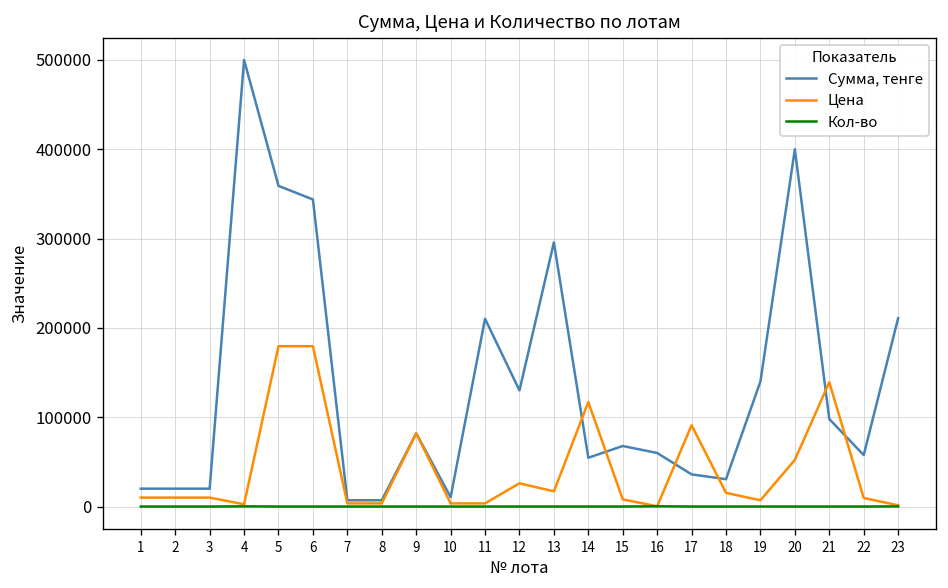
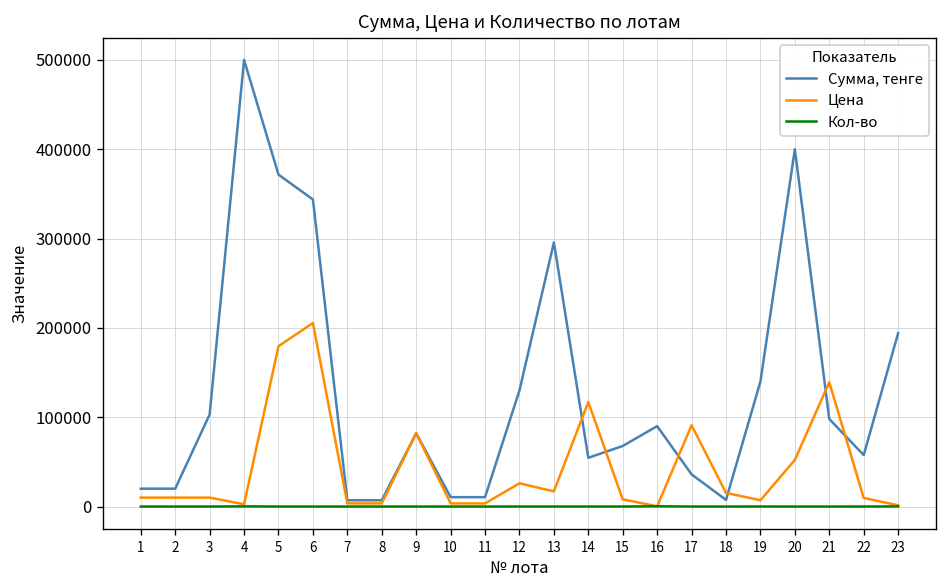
Сумма, тенге, 3: 20000 -> 100000
Сумма, тенге, 5: 360000 -> 370000
Цена, 6: 180000 -> 210000
Сумма, тенге, 11: 210000 -> 10000
Сумма, тенге, 16: 60000 -> 90000
Сумма, тенге, 18: 30000 -> 10000
Сумма, тенге, 23: 210000 -> 190000
